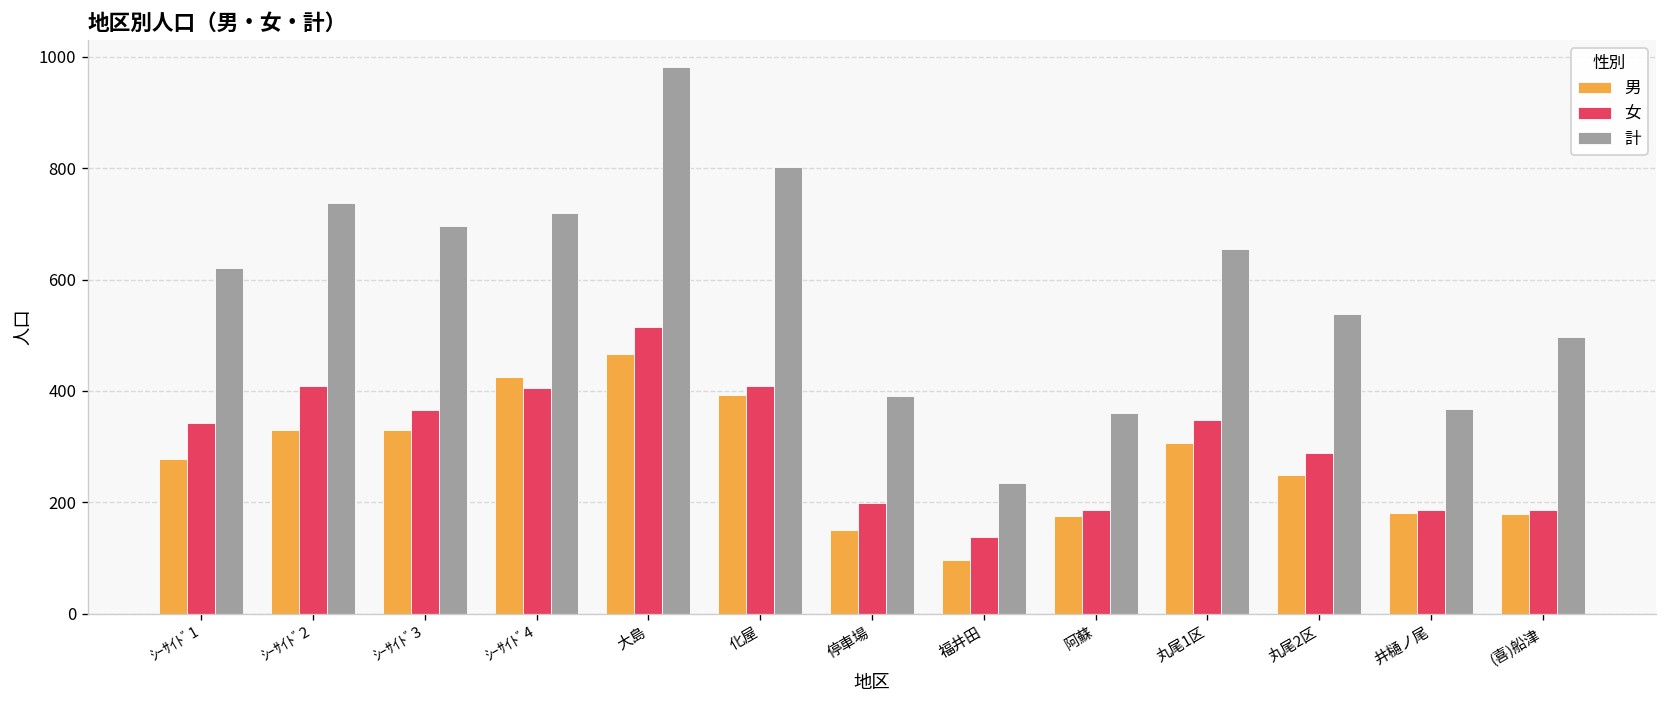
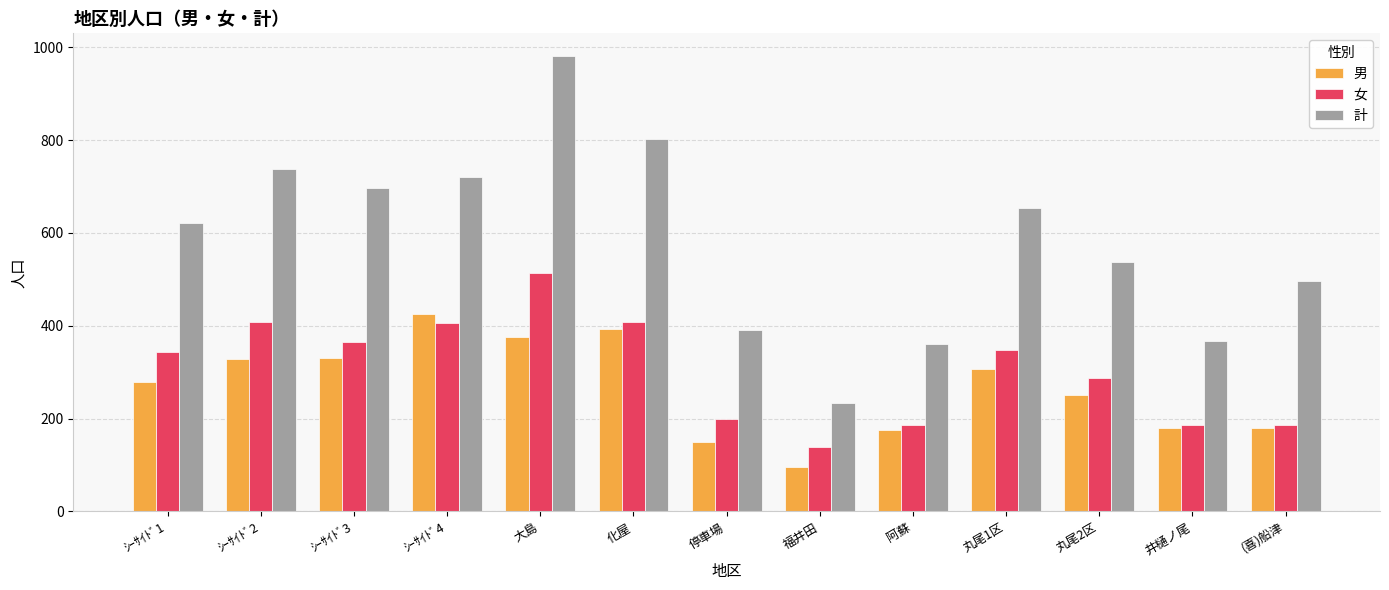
男, 大島: 470 -> 380
